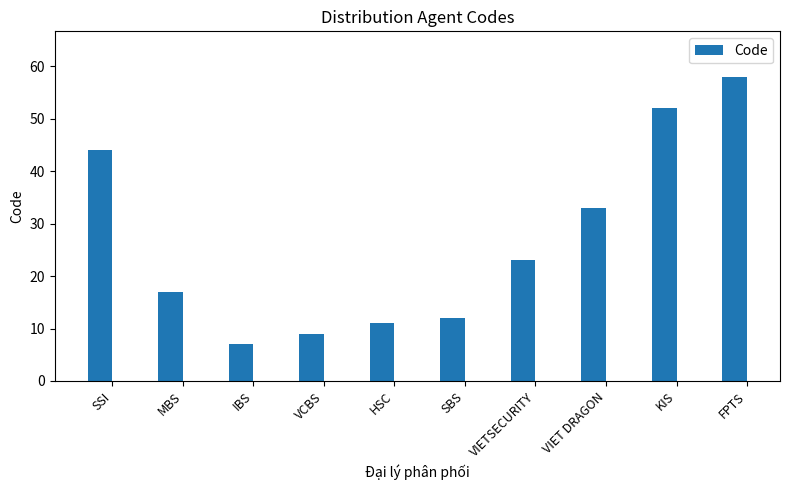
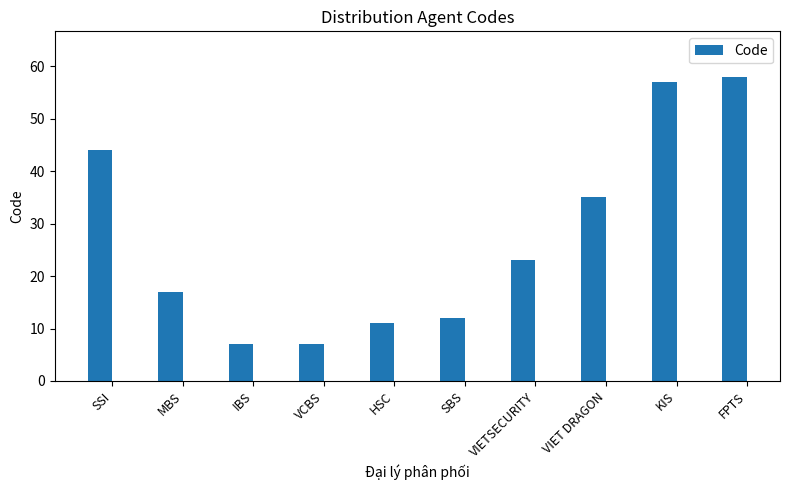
VCBS: 9 -> 7
VIET DRAGON: 33 -> 35
KIS: 52 -> 57
